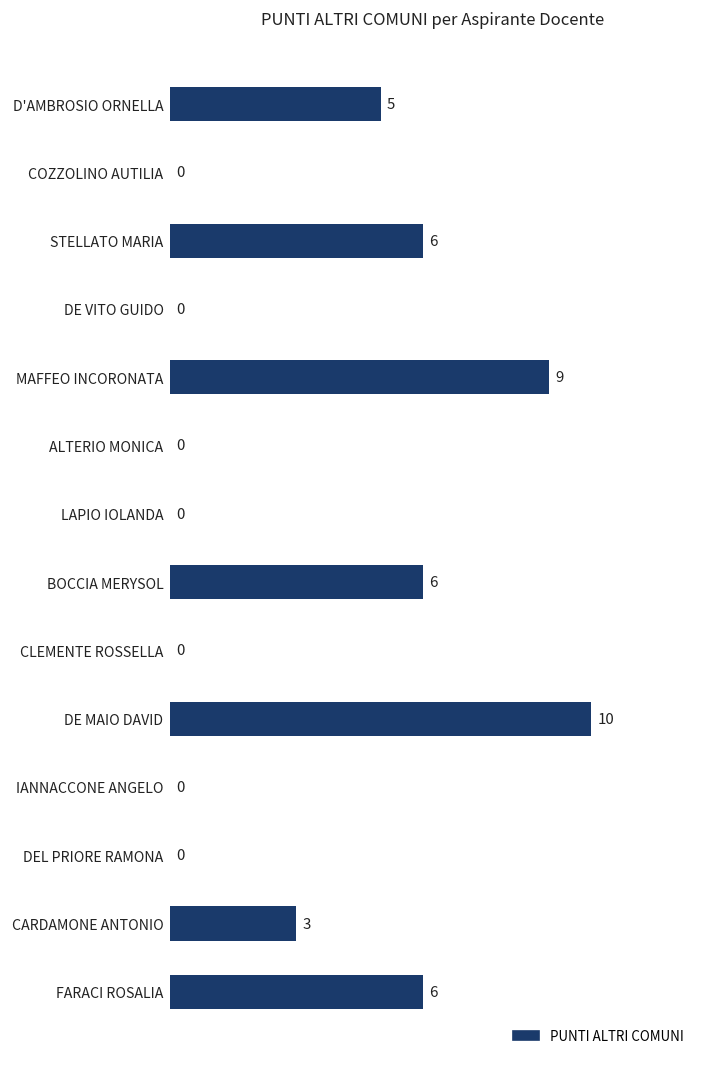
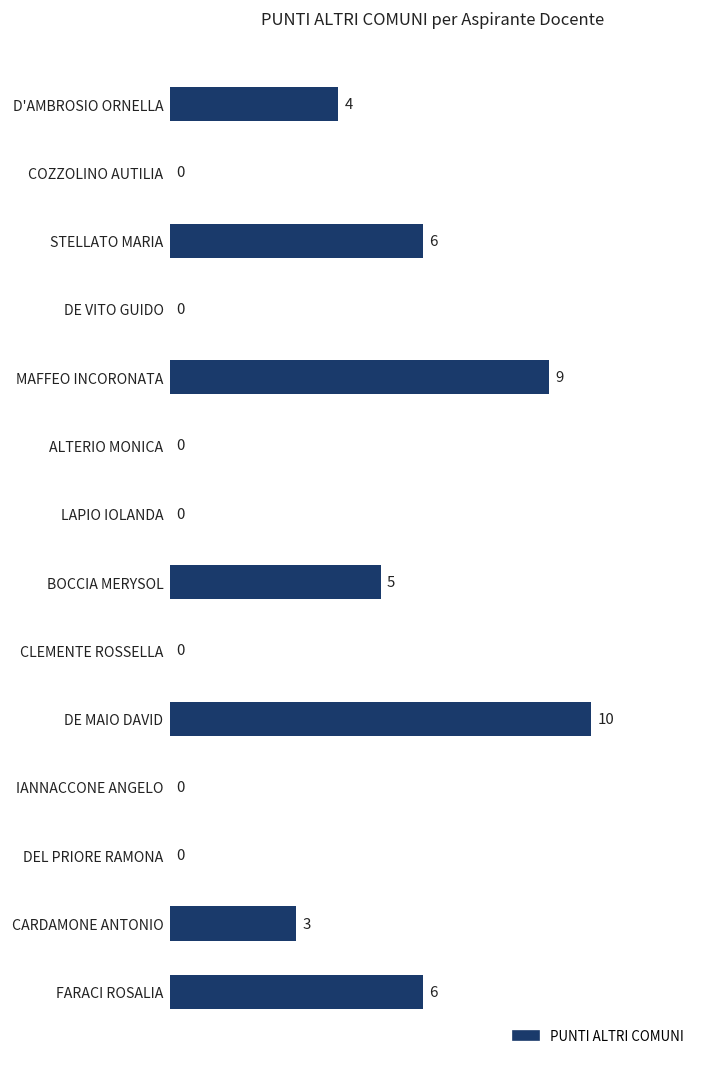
D'AMBROSIO ORNELLA: 5 -> 4
BOCCIA MERYSOL: 6 -> 5
